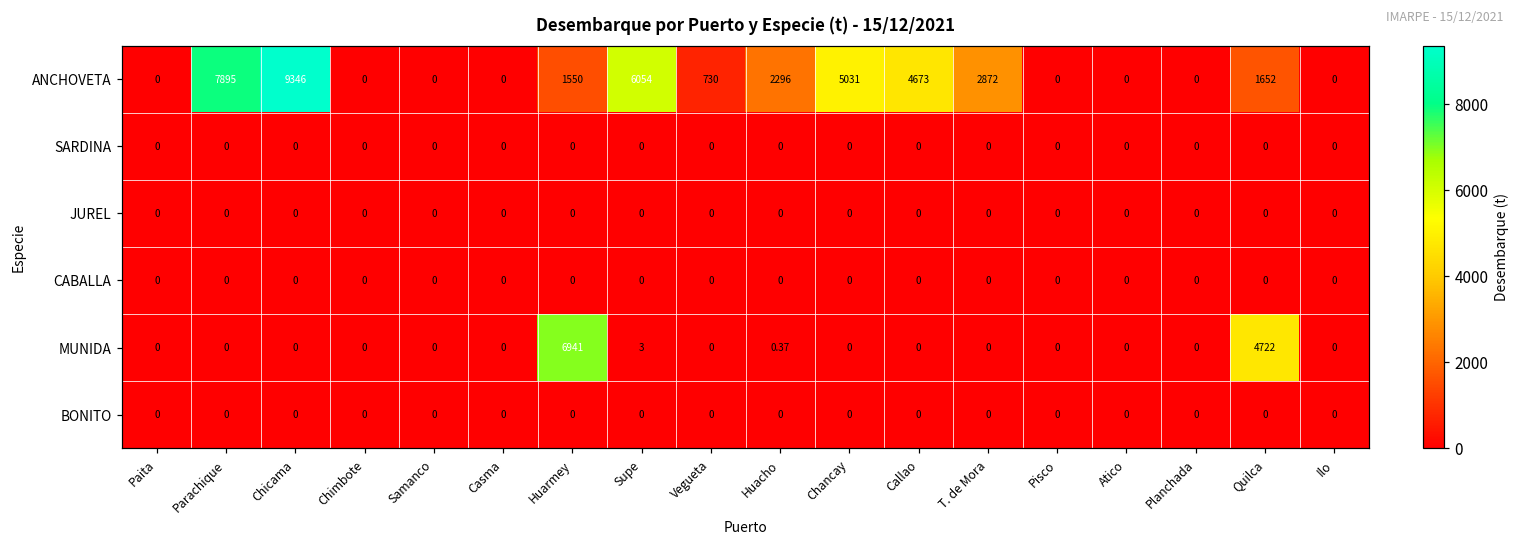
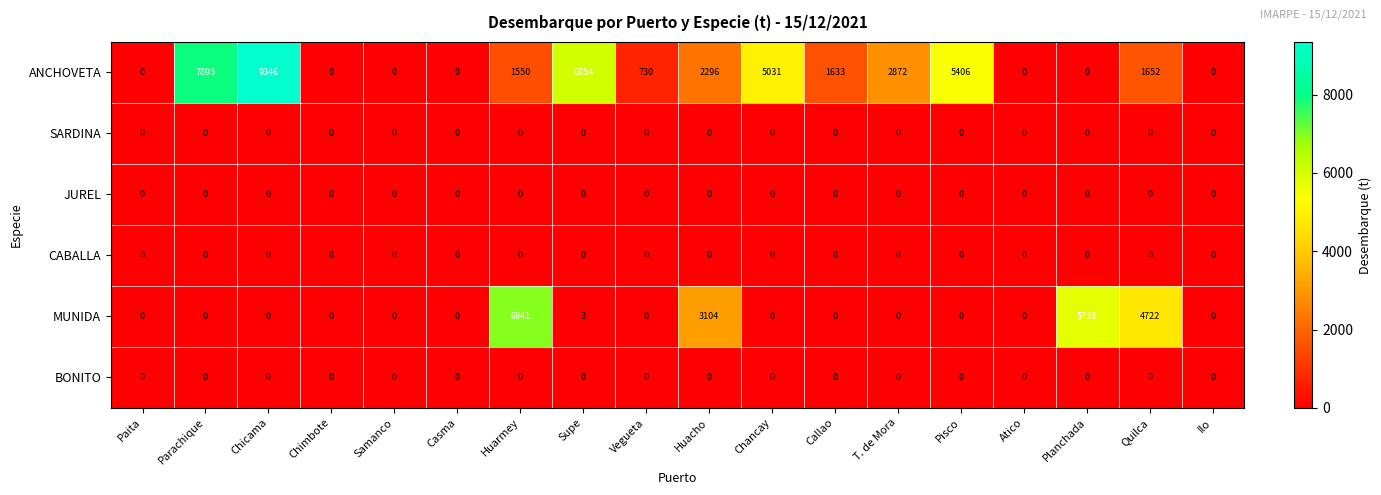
ANCHOVETA, Callao: 4673 -> 1633
ANCHOVETA, Pisco: 0 -> 5406
MUNIDA, Huacho: 0.37 -> 3104
MUNIDA, Planchada: 0 -> 5738
